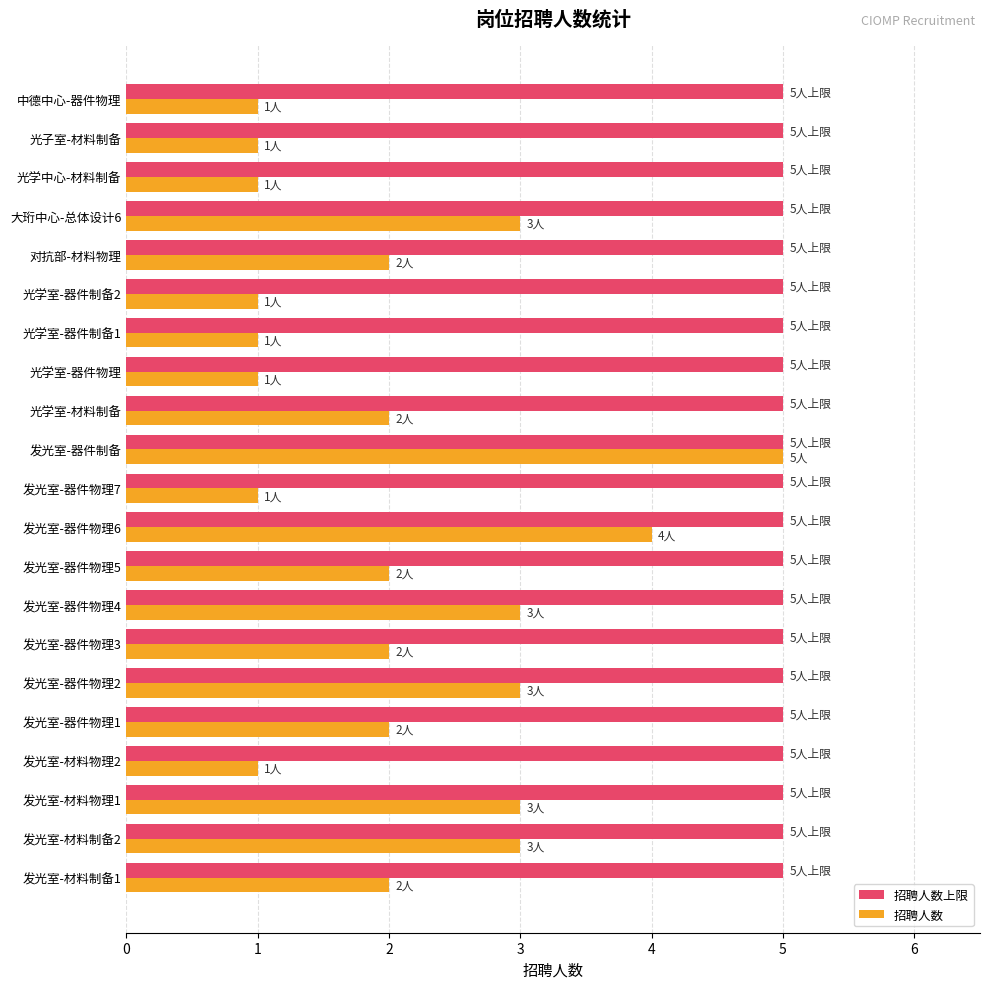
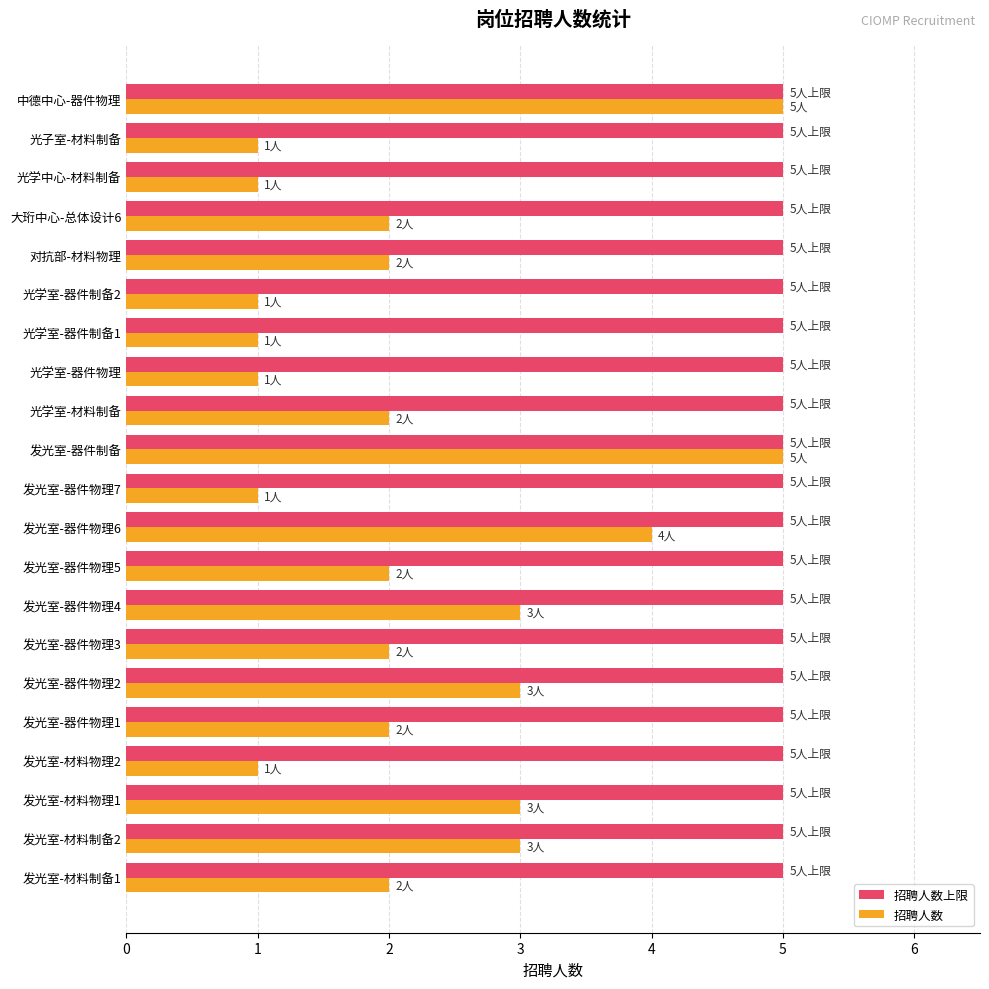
招聘人数, 中德中心-器件物理: 1人 -> 5人
招聘人数, 大珩中心-总体设计6: 3人 -> 2人
